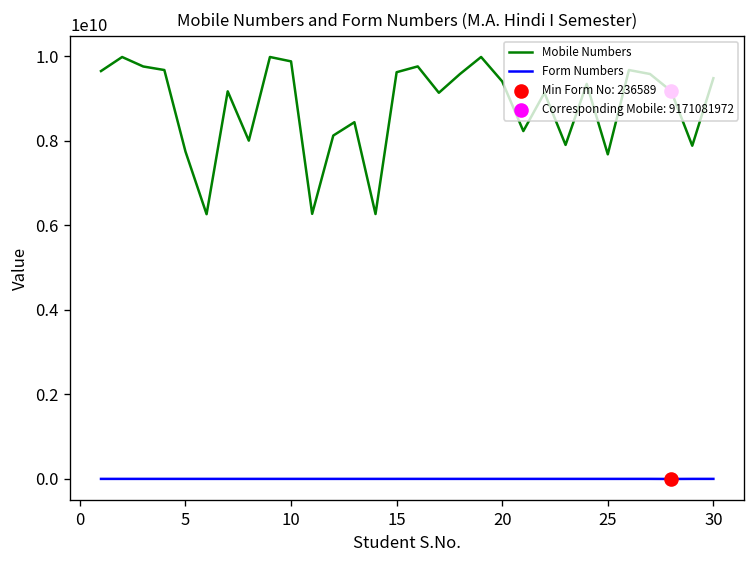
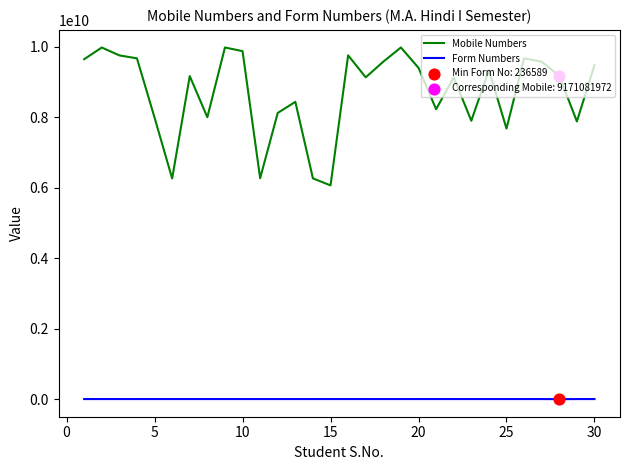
Mobile Numbers, 5: 7700000000 -> 8000000000
Mobile Numbers, 15: 9600000000 -> 6100000000
